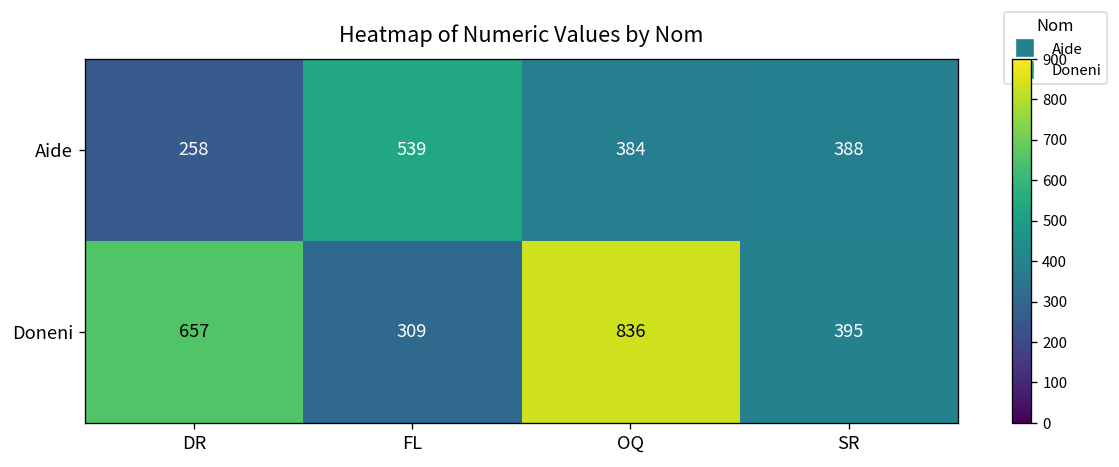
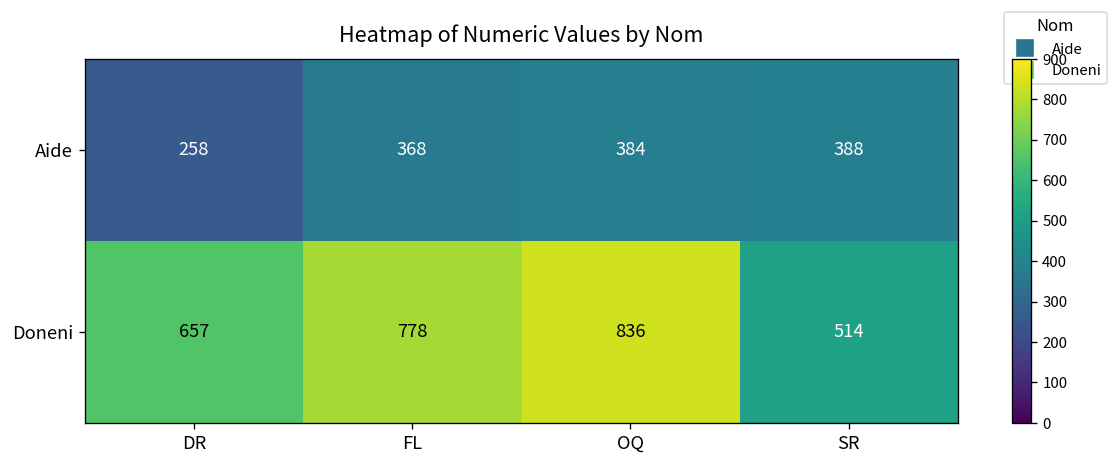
Aide, FL: 539 -> 368
Doneni, FL: 309 -> 778
Doneni, SR: 395 -> 514
